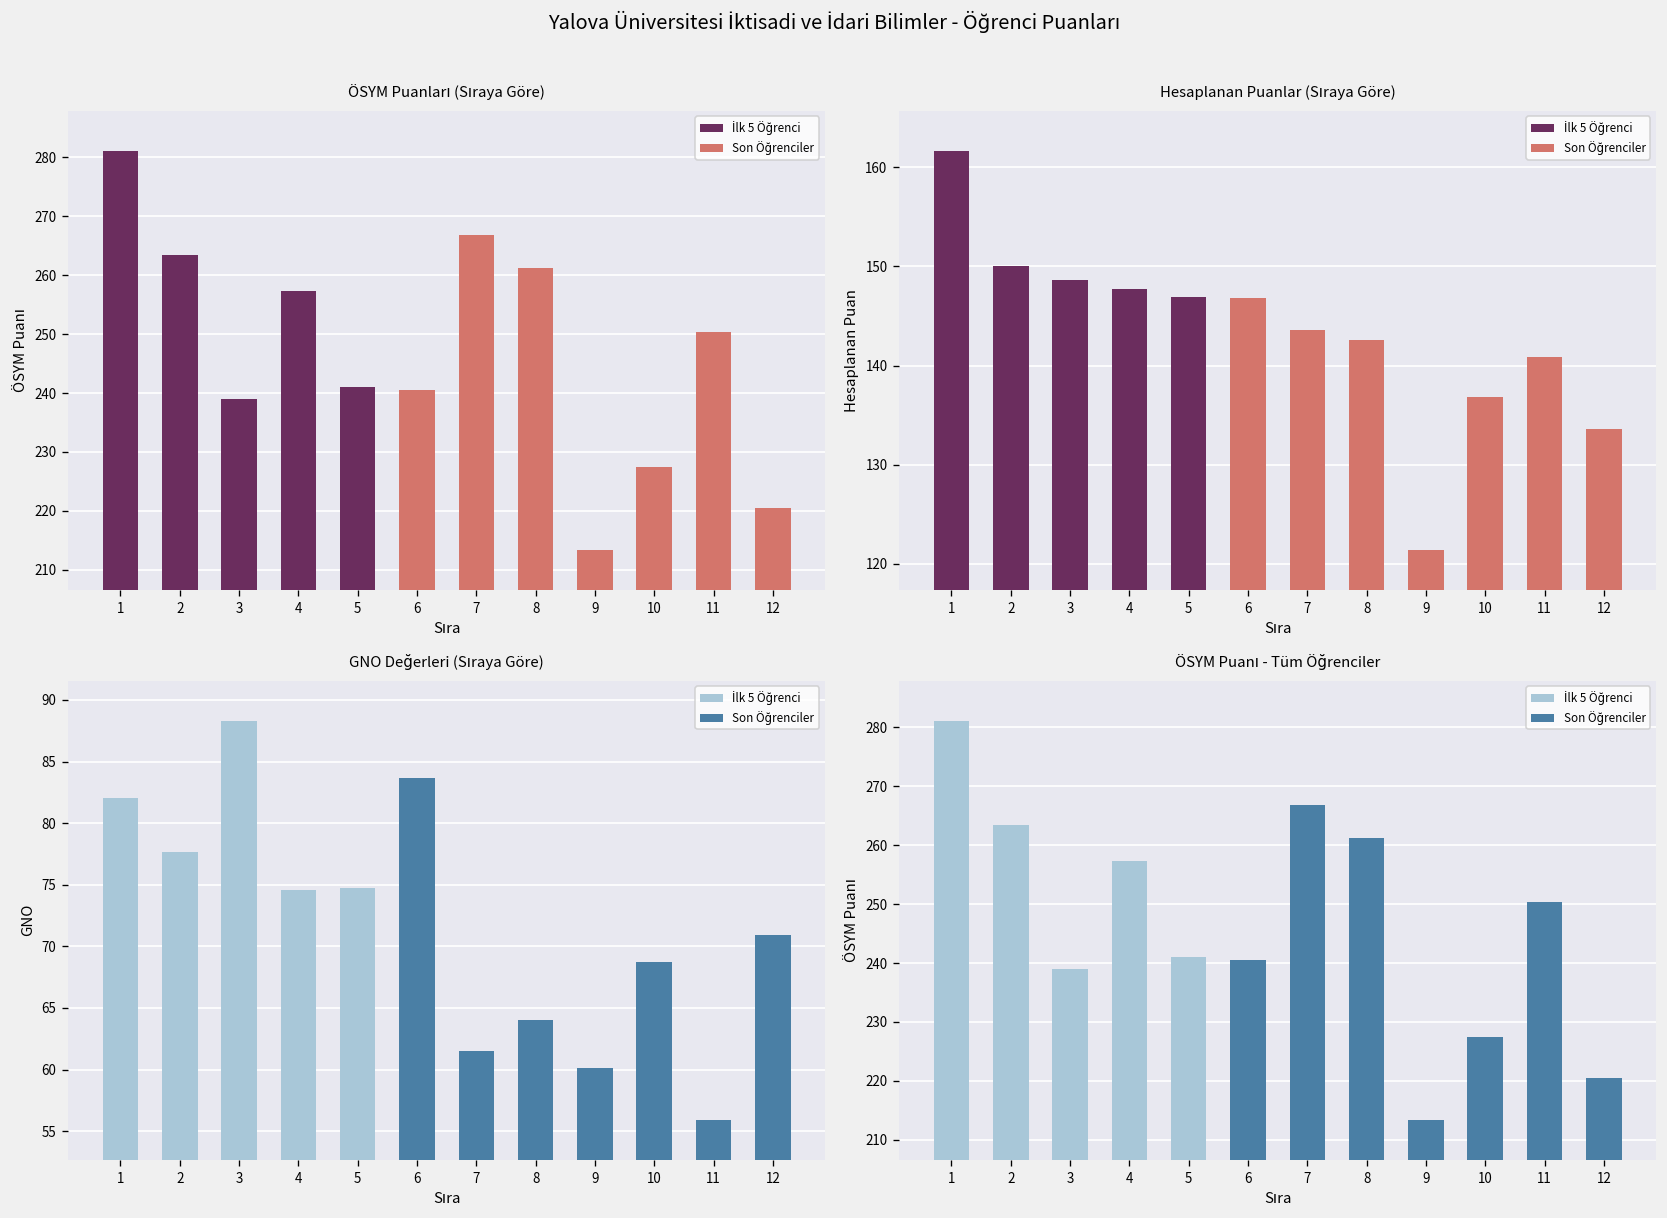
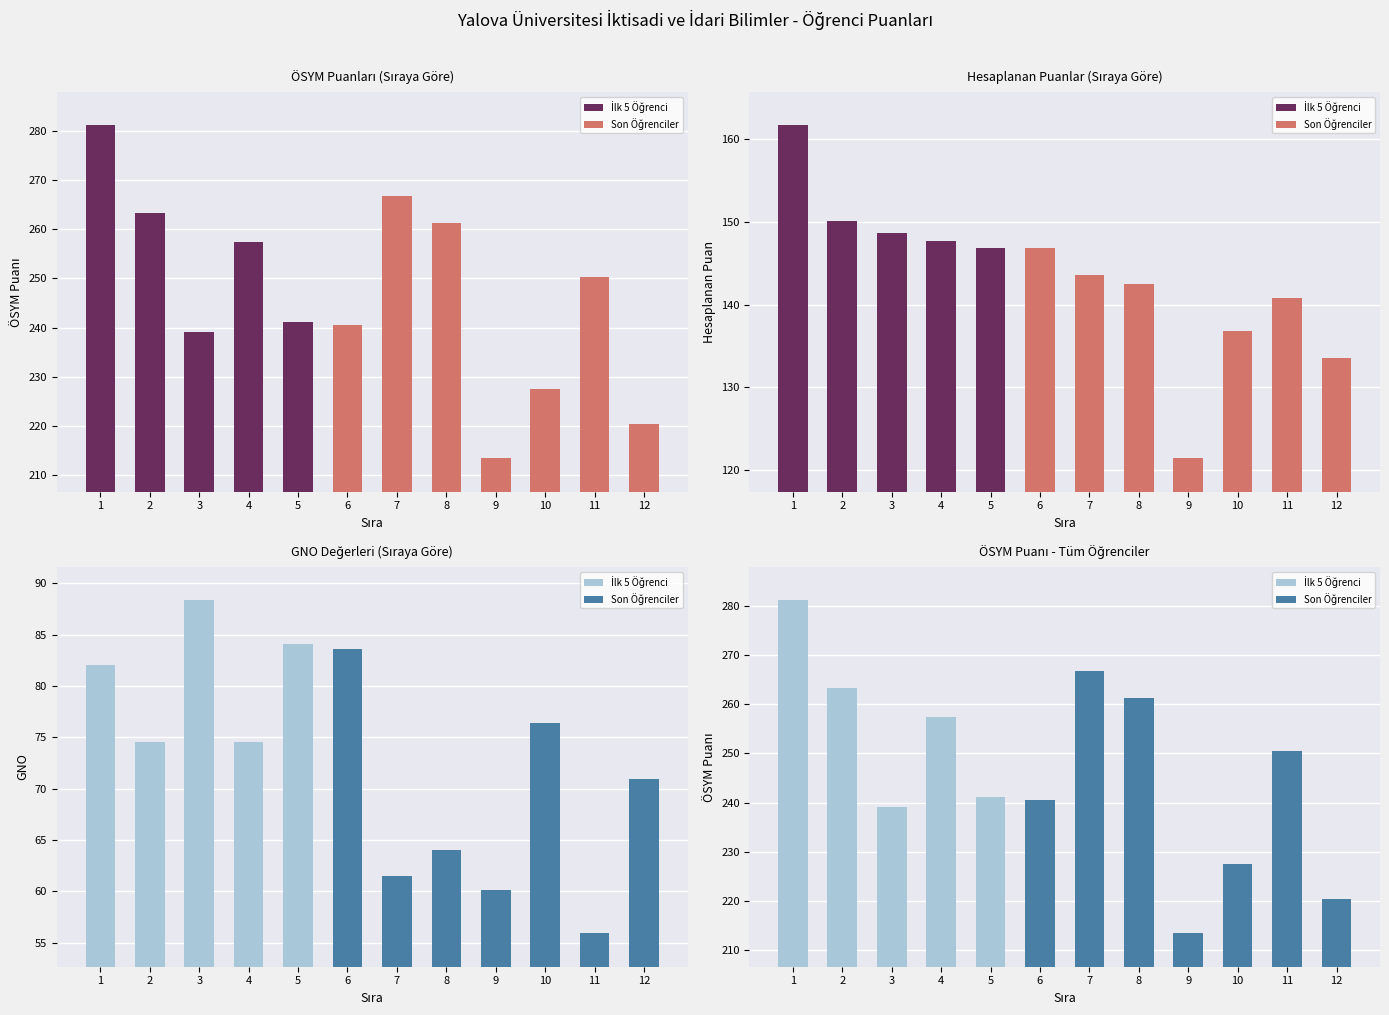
GNO Değerleri (Sıraya Göre), İlk 5 Öğrenci, 2: 77.7 -> 74.6
GNO Değerleri (Sıraya Göre), İlk 5 Öğrenci, 5: 74.7 -> 84.1
GNO Değerleri (Sıraya Göre), Son Öğrenciler, 10: 68.8 -> 76.4
